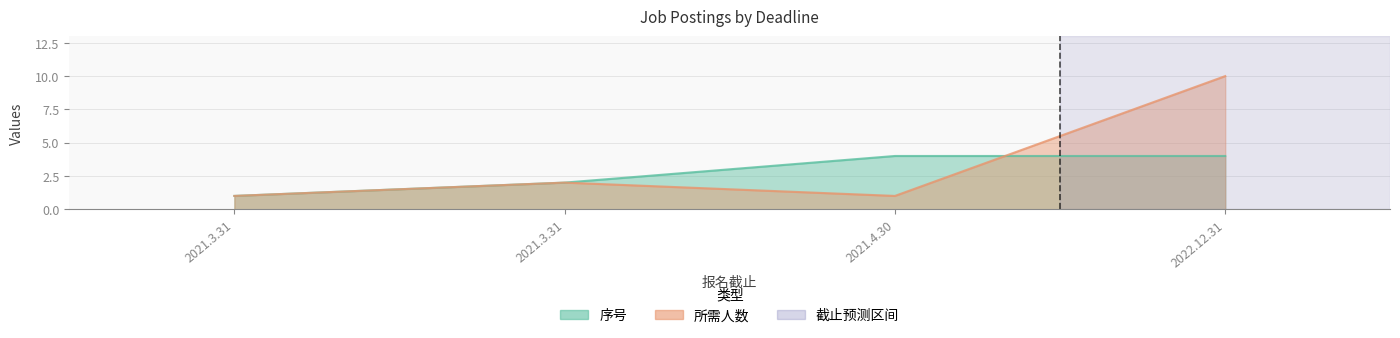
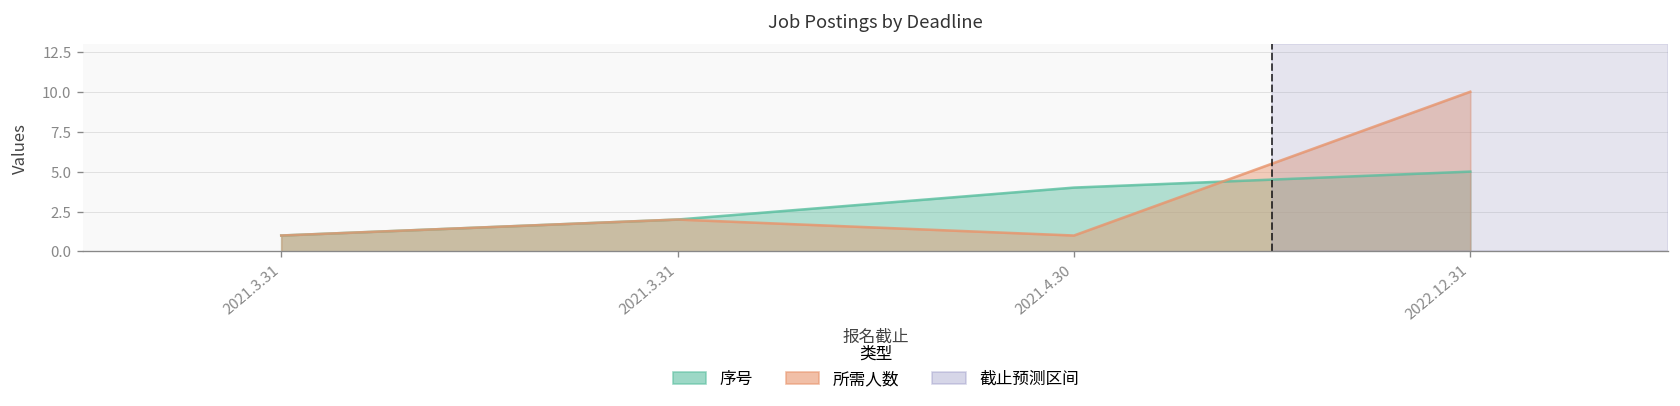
序号, 2022.12.31: 4 -> 5
